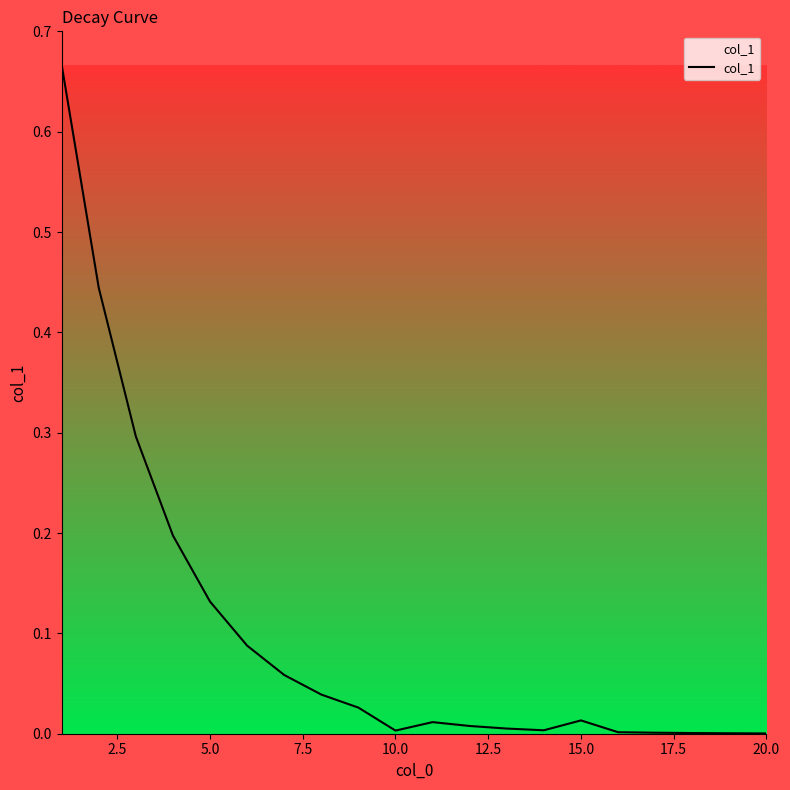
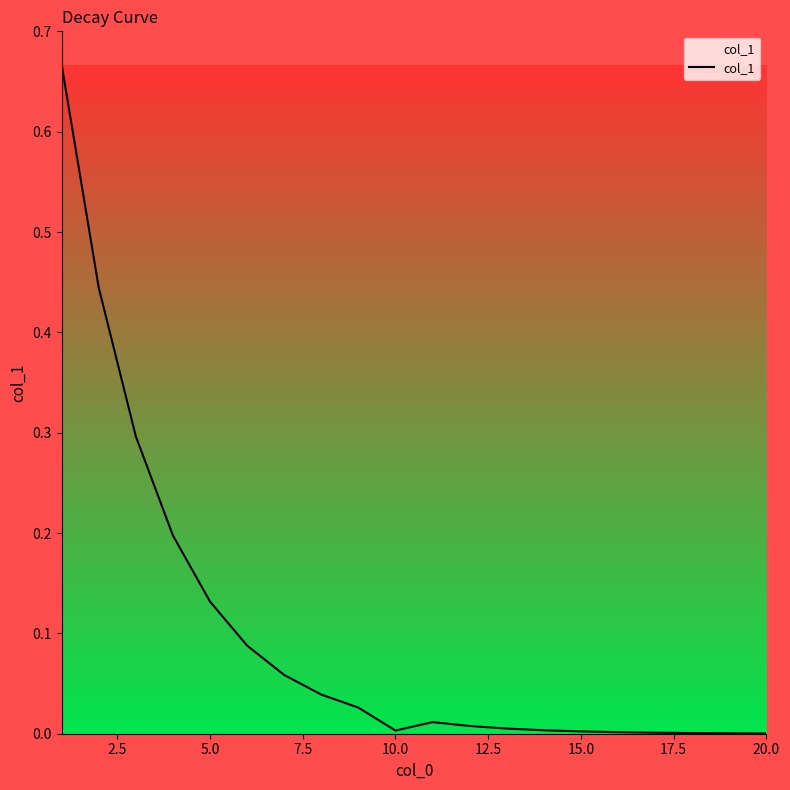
15.0: 0.013 -> 0.002
